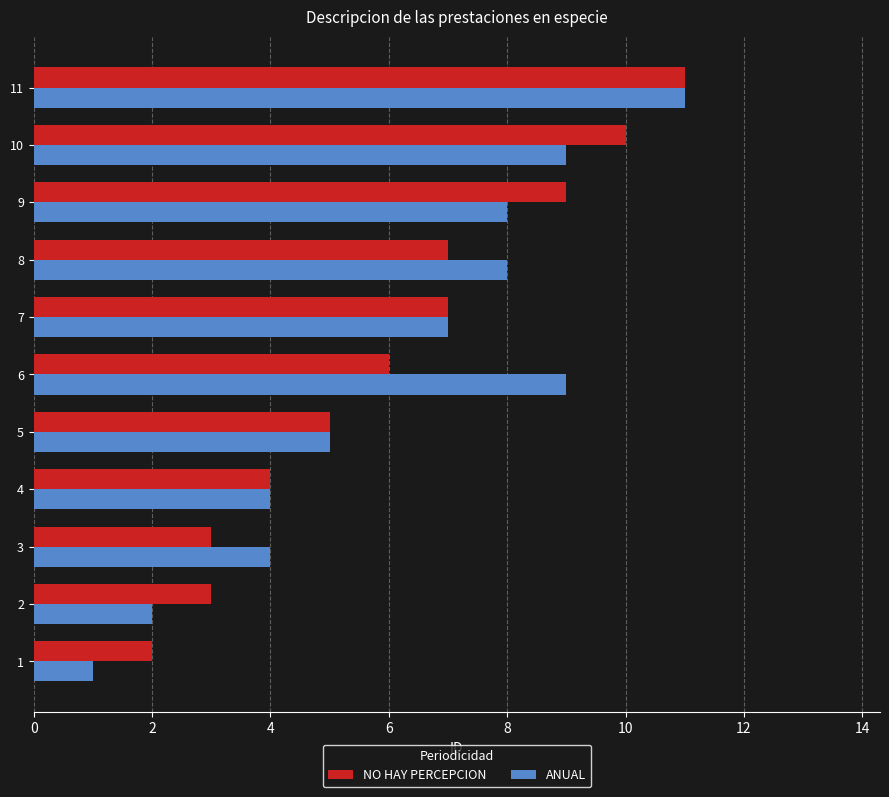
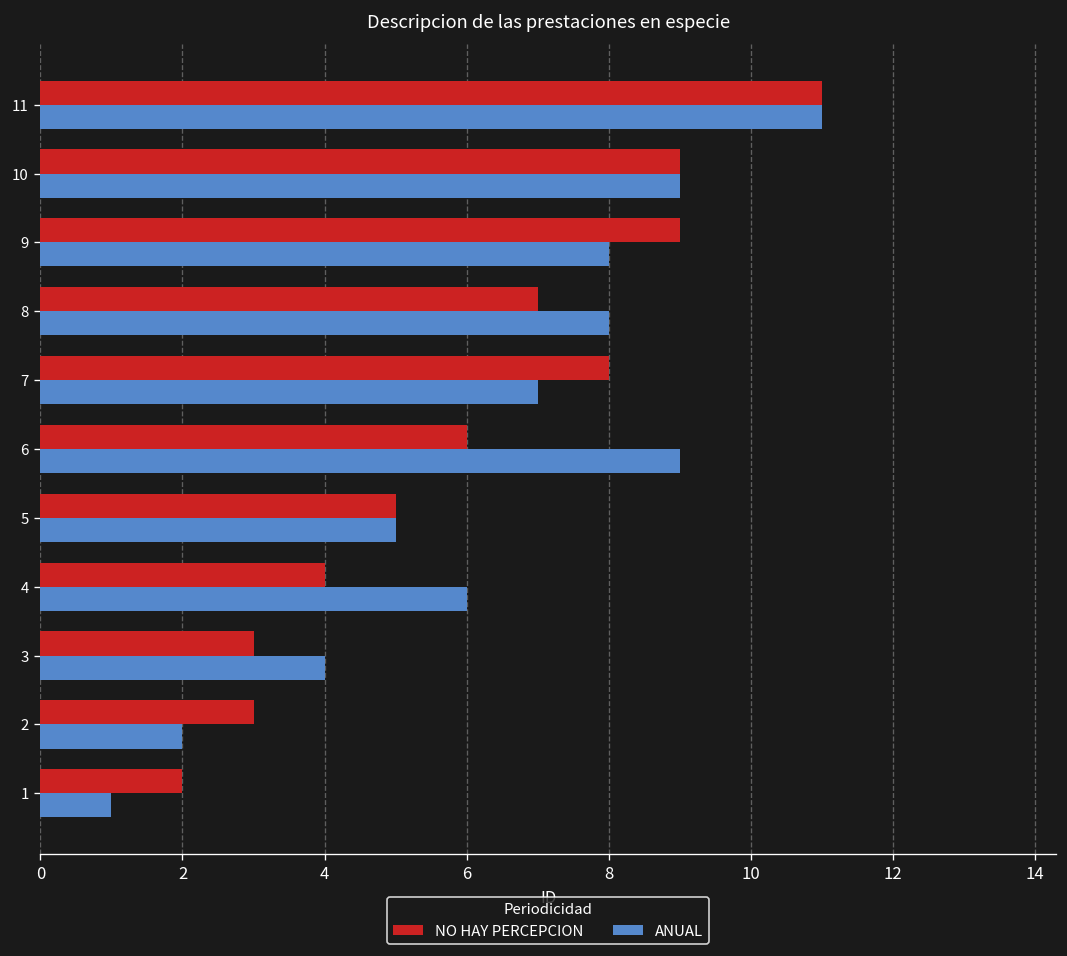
NO HAY PERCEPCION, 10: 10 -> 9
NO HAY PERCEPCION, 7: 7 -> 8
ANUAL, 4: 4 -> 6
